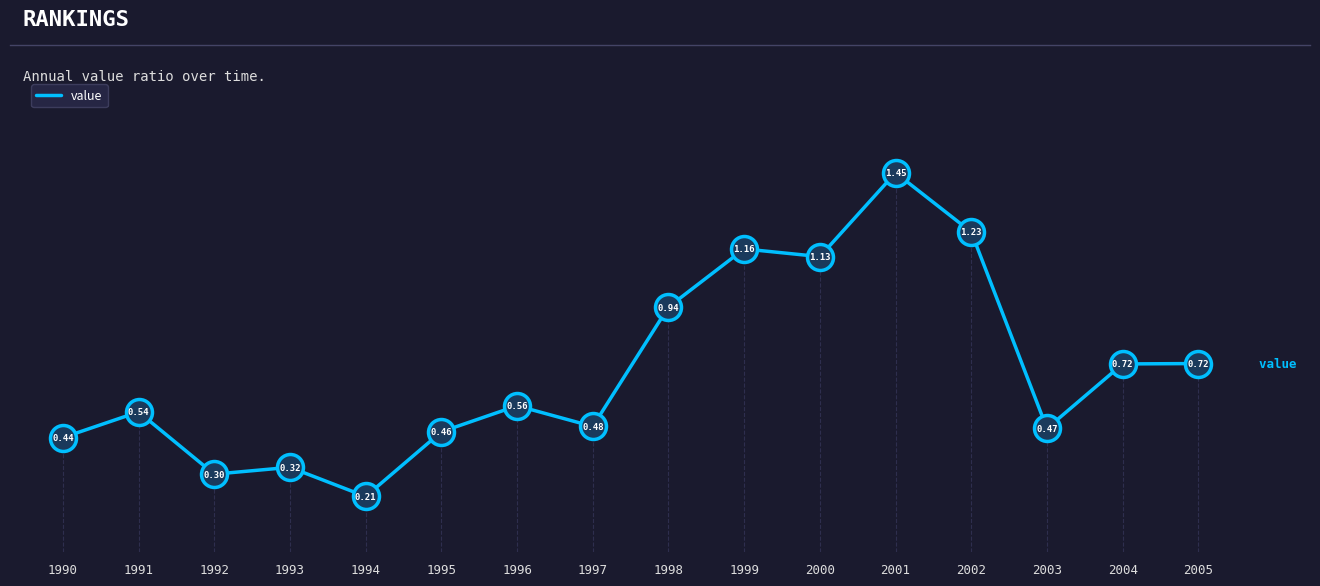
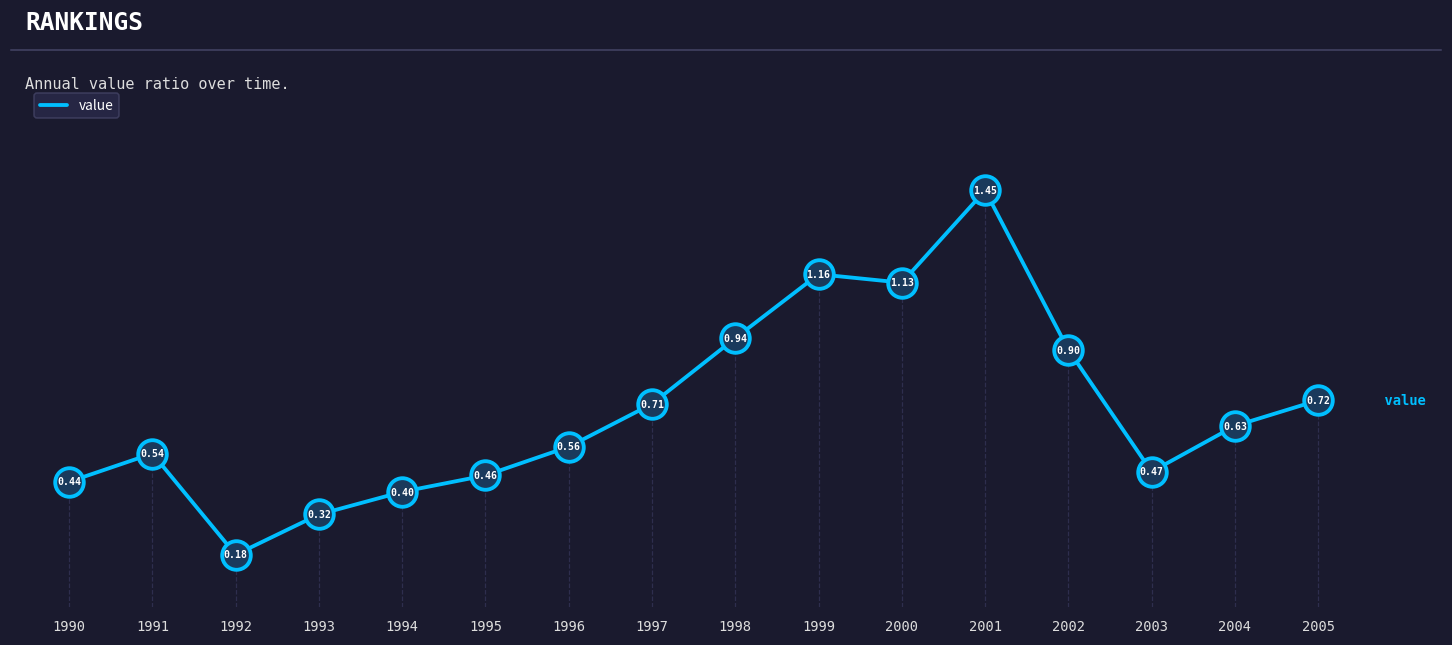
value, 1992: 0.30 -> 0.18
value, 1994: 0.21 -> 0.40
value, 1997: 0.48 -> 0.71
value, 2002: 1.23 -> 0.90
value, 2004: 0.72 -> 0.63
